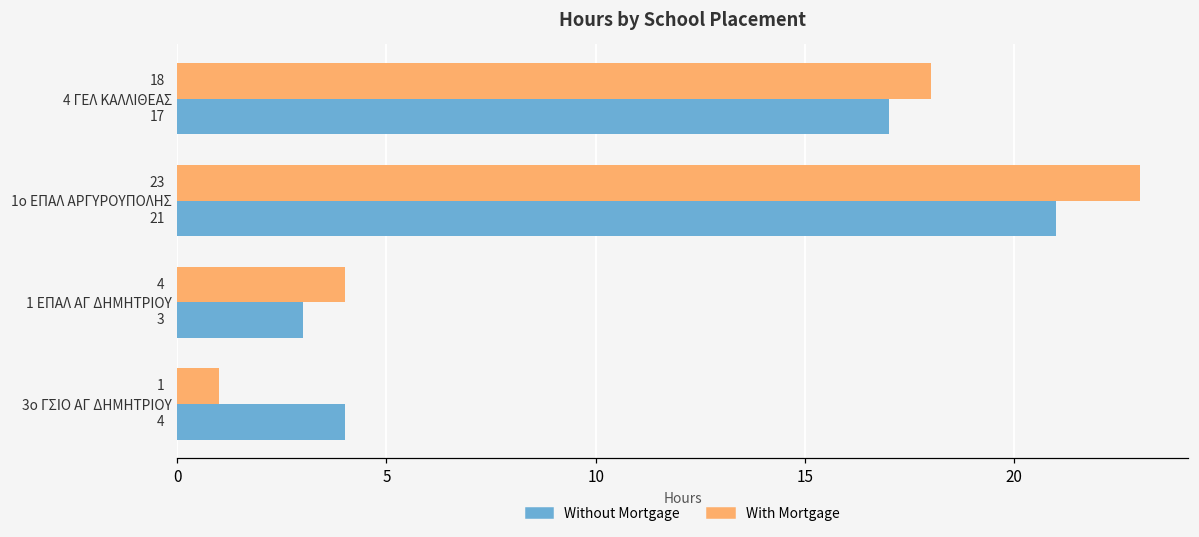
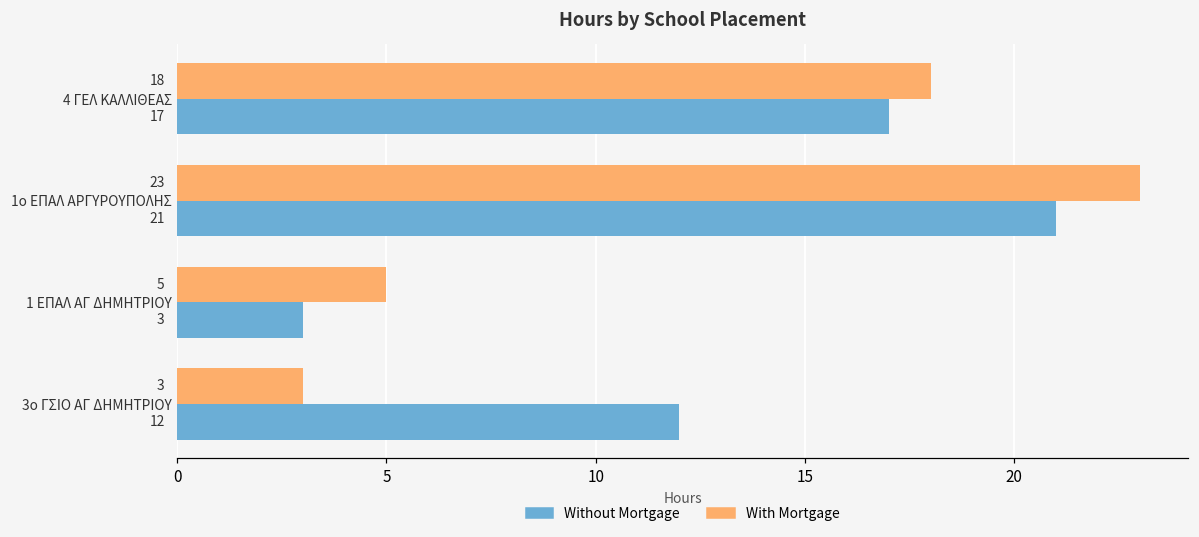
With Mortgage, 1 ΕΠΑΛ ΑΓ ΔΗΜΗΤΡΙΟΥ: 4 -> 5
With Mortgage, 3ο ΓΣΙΟ ΑΓ ΔΗΜΗΤΡΙΟΥ: 1 -> 3
Without Mortgage, 3ο ΓΣΙΟ ΑΓ ΔΗΜΗΤΡΙΟΥ: 4 -> 12
